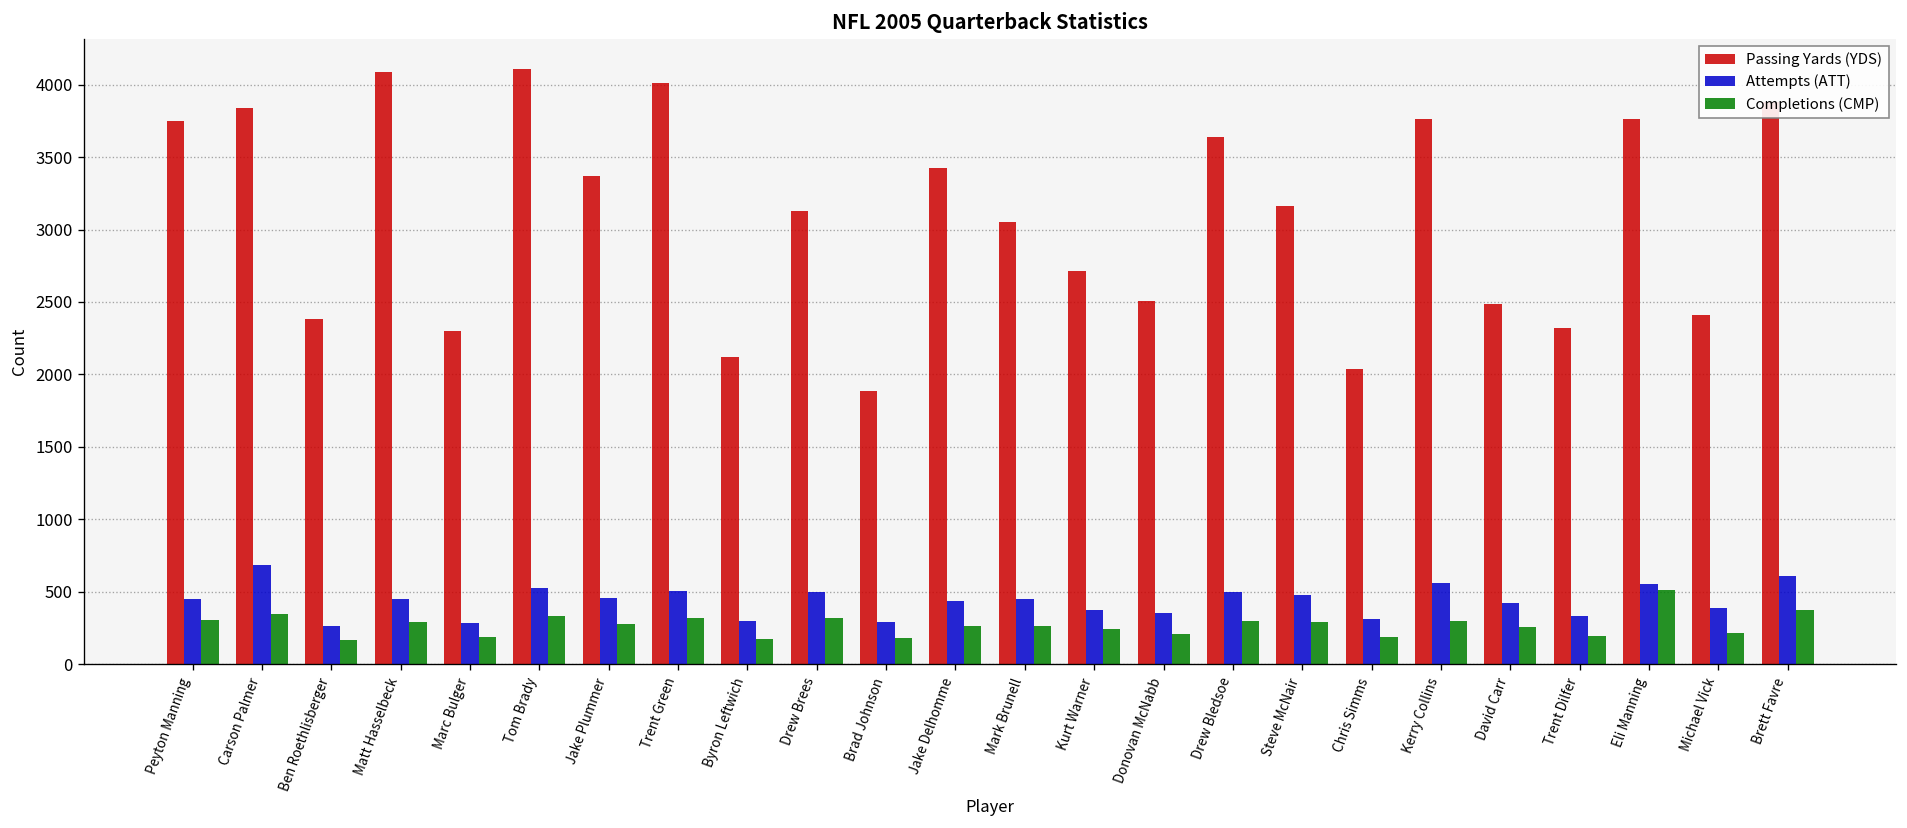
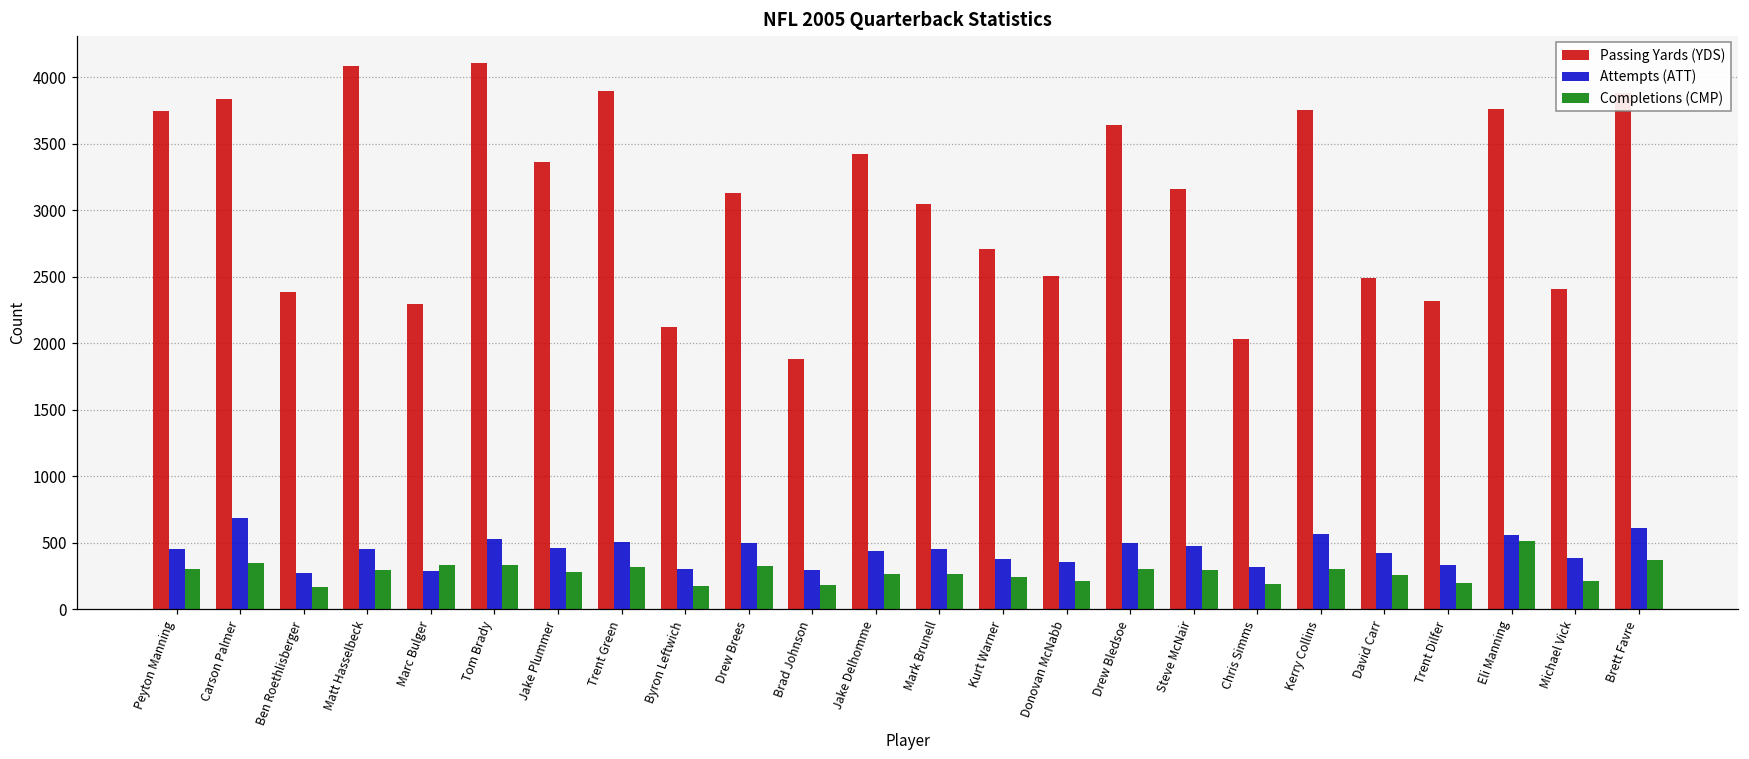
Completions (CMP), Marc Bulger: 190 -> 330
Passing Yards (YDS), Trent Green: 4010 -> 3900
